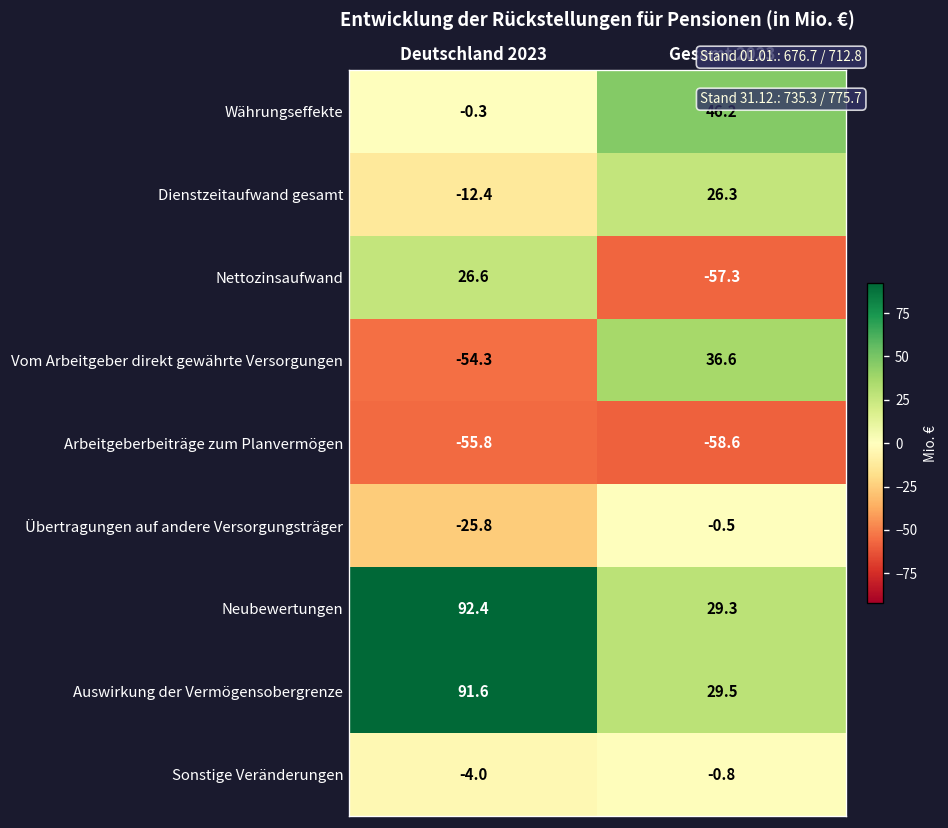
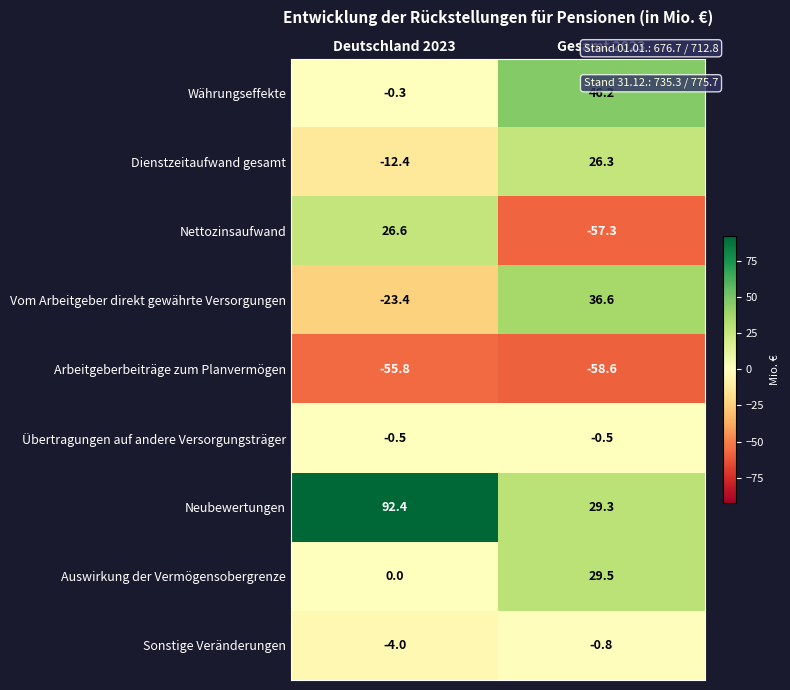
Vom Arbeitgeber direkt gewährte Versorgungen, Deutschland 2023: -54.3 -> -23.4
Übertragungen auf andere Versorgungsträger, Deutschland 2023: -25.8 -> -0.5
Auswirkung der Vermögensobergrenze, Deutschland 2023: 91.6 -> 0.0
